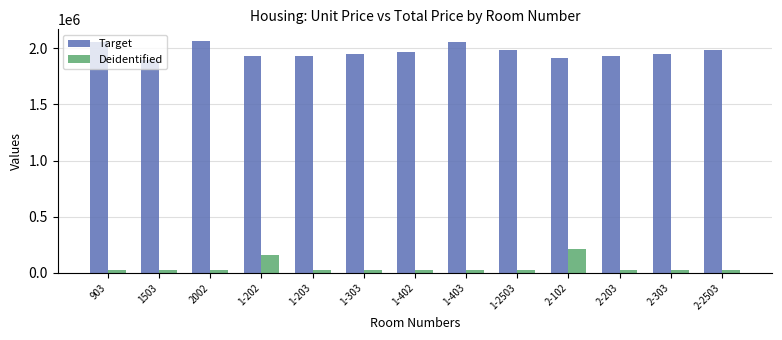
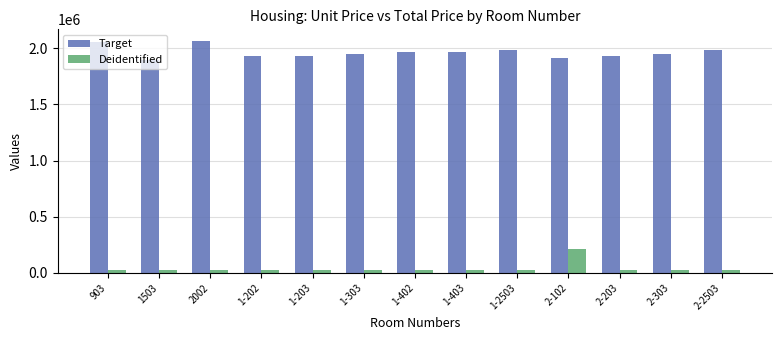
Deidentified, 1-202: 160000 -> 20000
Target, 1-403: 2050000 -> 1970000
